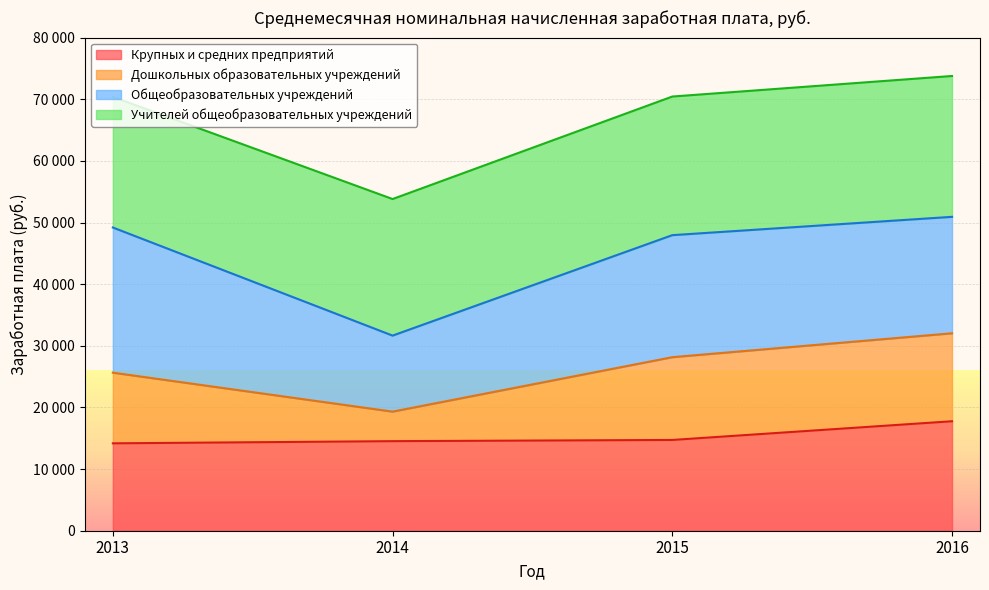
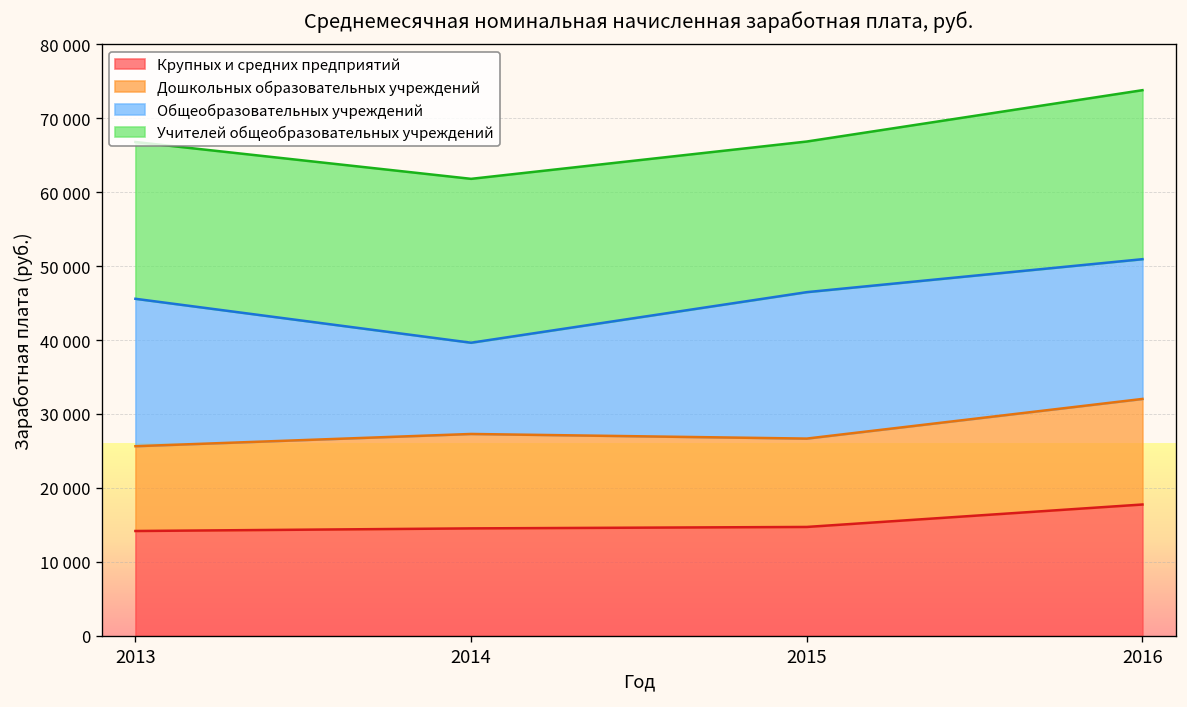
Общеобразовательных учреждений, 2013: 24000 -> 20000
Дошкольных образовательных учреждений, 2014: 5000 -> 13000
Дошкольных образовательных учреждений, 2015: 13000 -> 12000
Учителей общеобразовательных учреждений, 2015: 22000 -> 20000
